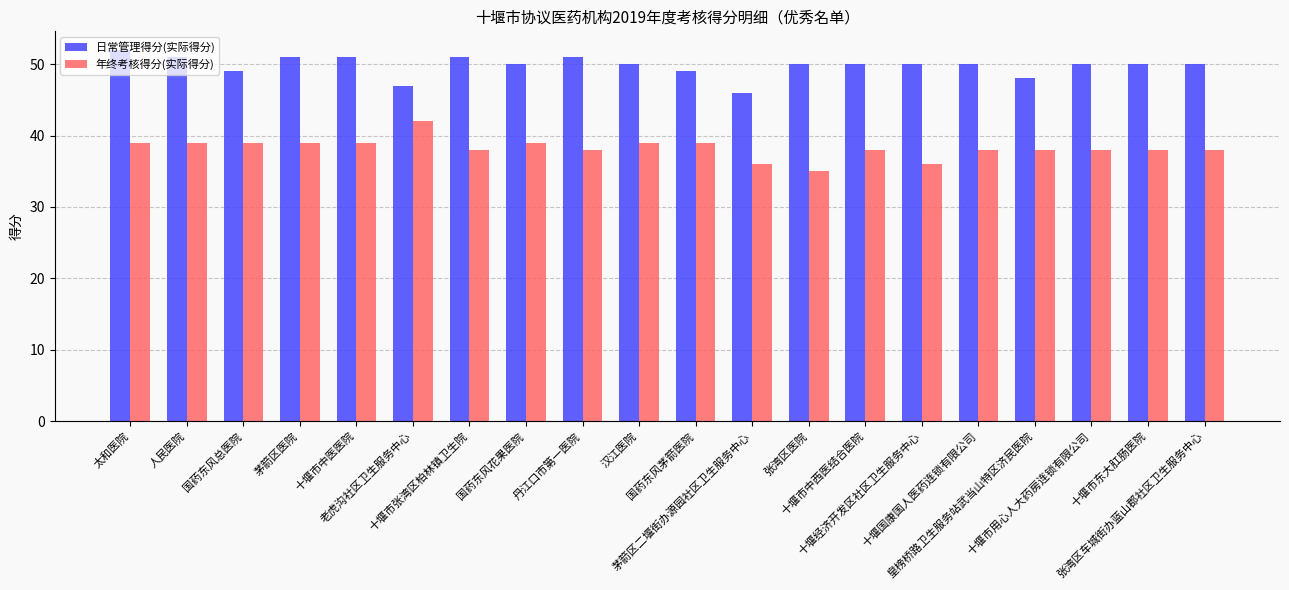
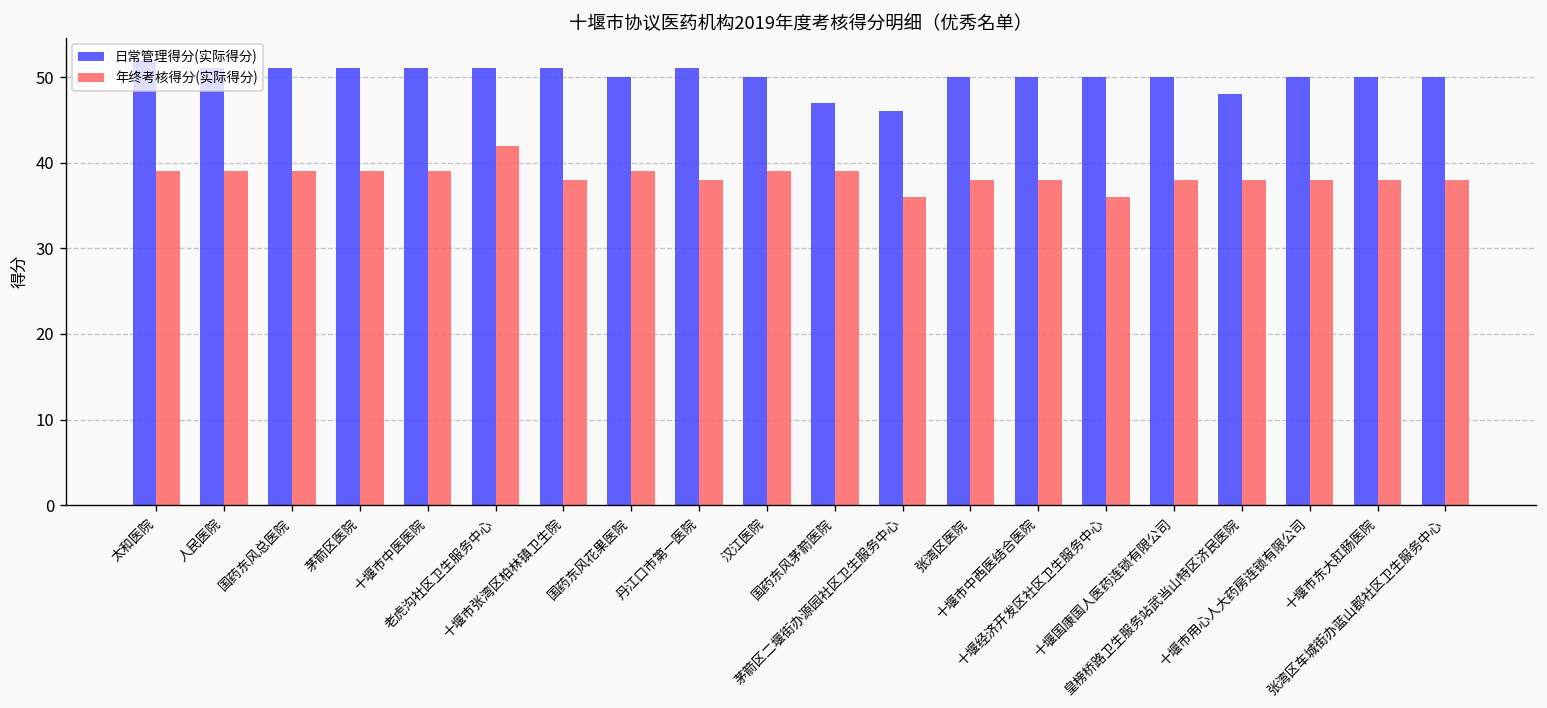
日常管理得分(实际得分), 国药东风总医院: 49 -> 51
日常管理得分(实际得分), 老虎沟社区卫生服务中心: 47 -> 51
日常管理得分(实际得分), 国药东风茅箭医院: 49 -> 47
年终考核得分(实际得分), 张湾区医院: 35 -> 38
